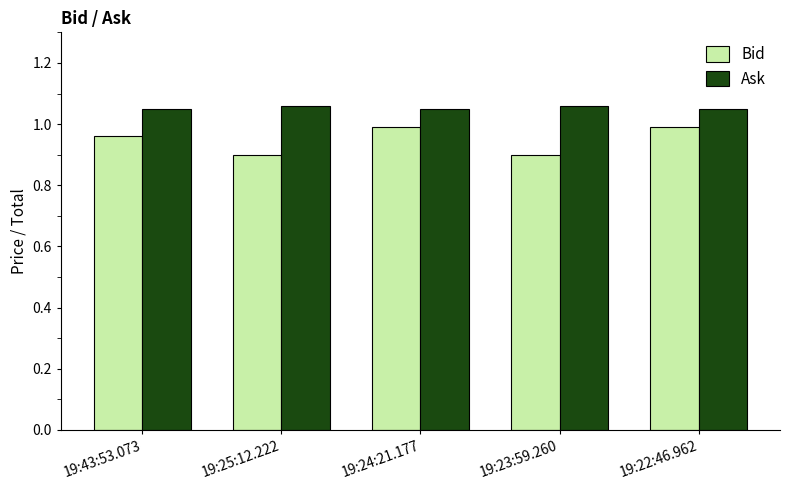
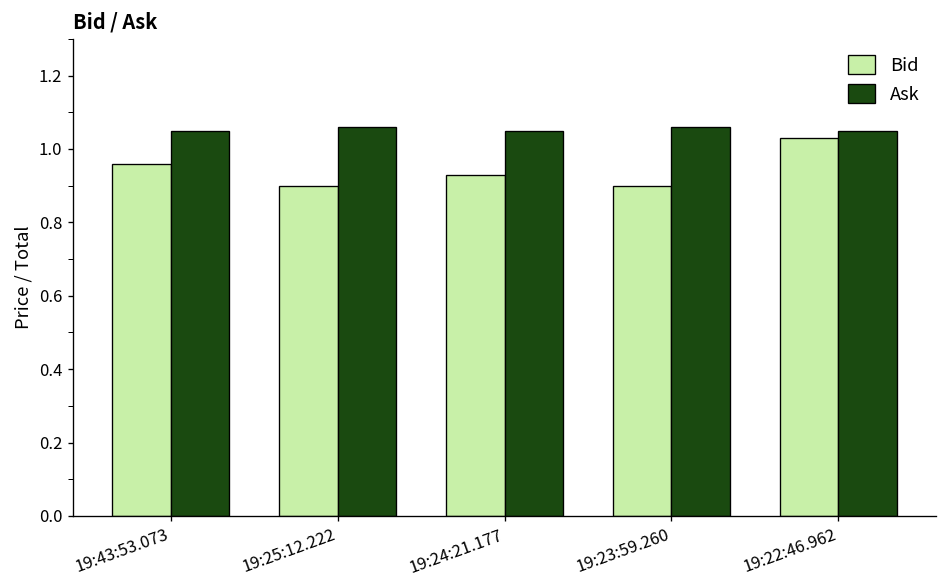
Bid, 19:24:21.177: 0.99 -> 0.93
Bid, 19:22:46.962: 0.99 -> 1.03
